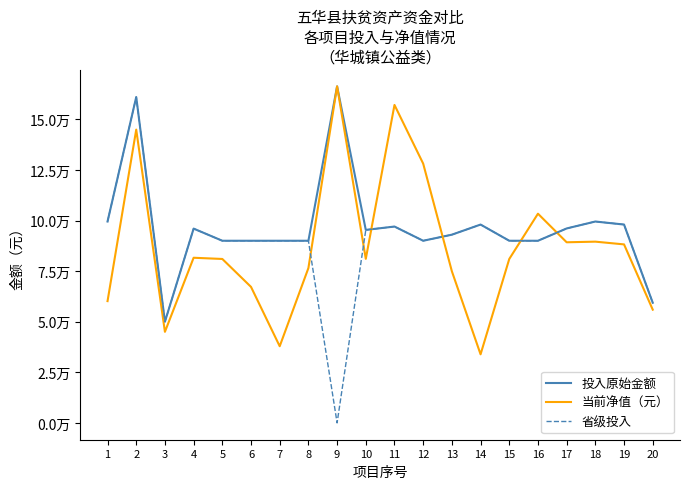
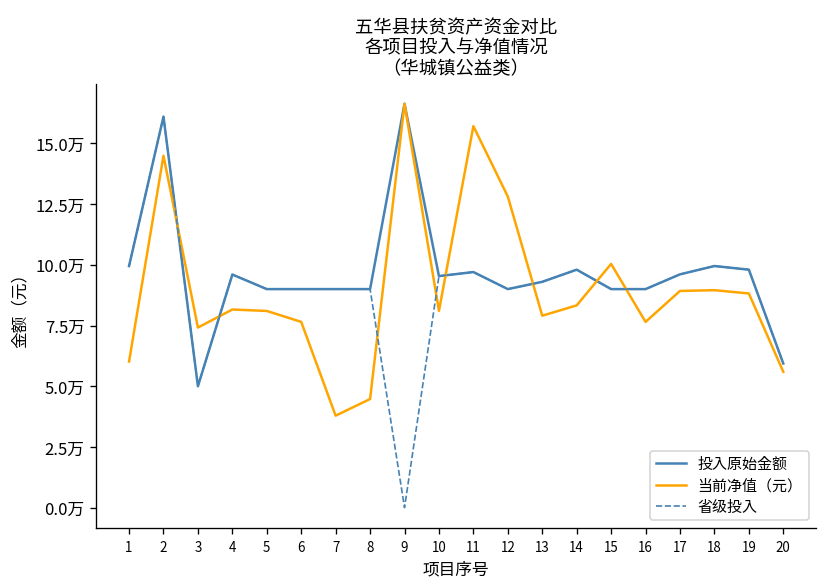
当前净值（元）, 3: 4.5万 -> 7.4万
当前净值（元）, 6: 6.7万 -> 7.7万
当前净值（元）, 8: 7.7万 -> 4.5万
当前净值（元）, 13: 7.5万 -> 7.9万
当前净值（元）, 14: 3.4万 -> 8.3万
当前净值（元）, 15: 8.1万 -> 10.0万
当前净值（元）, 16: 10.3万 -> 7.7万
